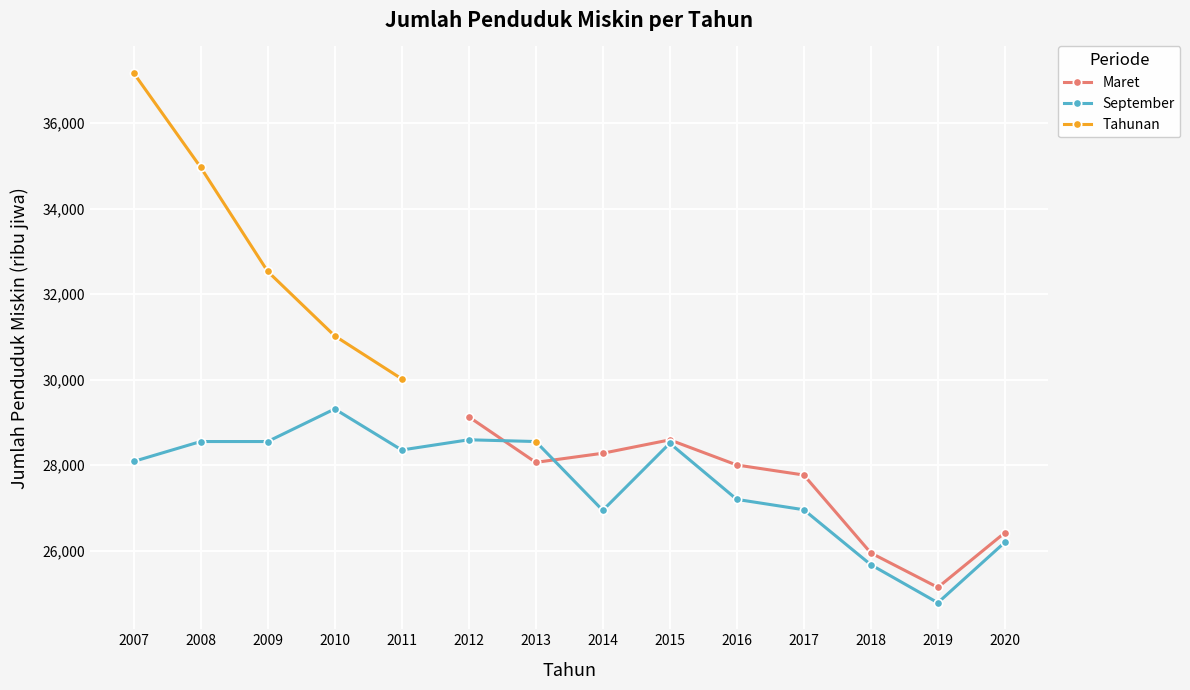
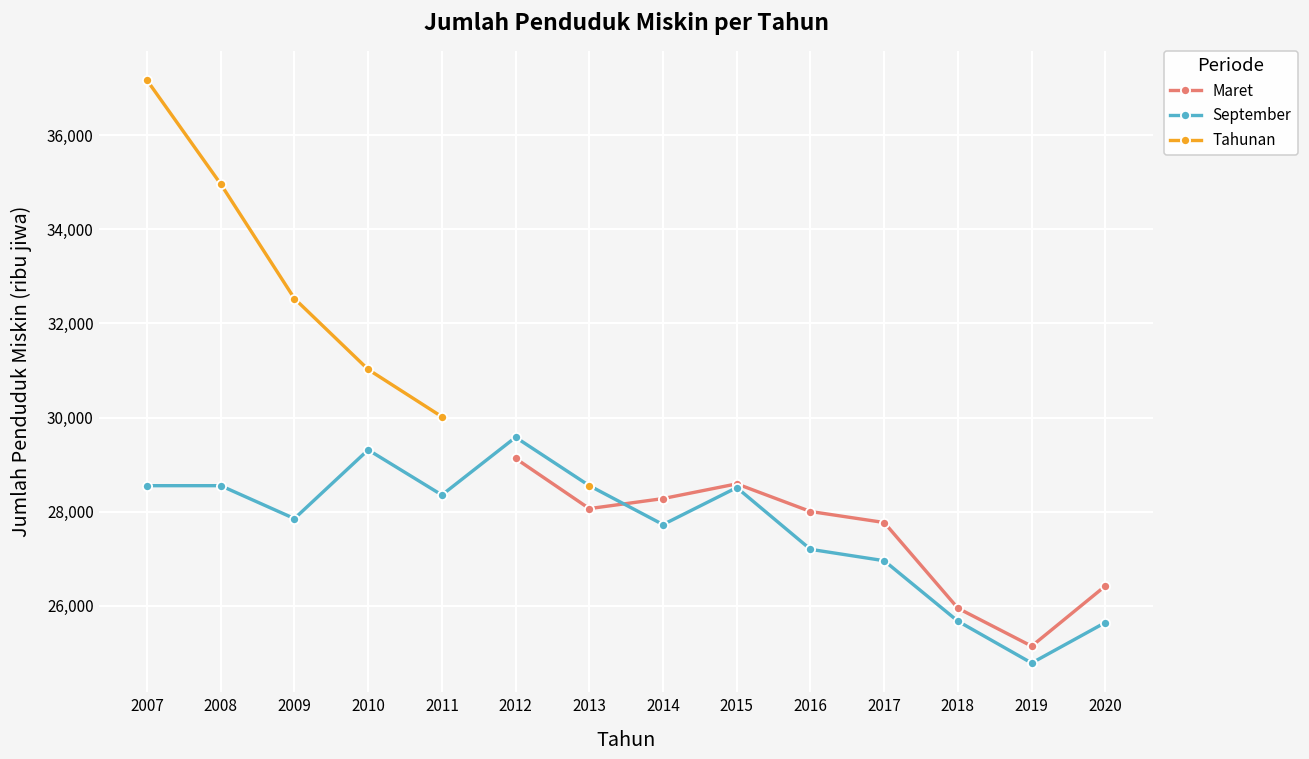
September, 2007: 28,100 -> 28,600
September, 2009: 28,600 -> 27,900
September, 2012: 28,600 -> 29,600
September, 2014: 26,900 -> 27,700
September, 2020: 26,200 -> 25,600
